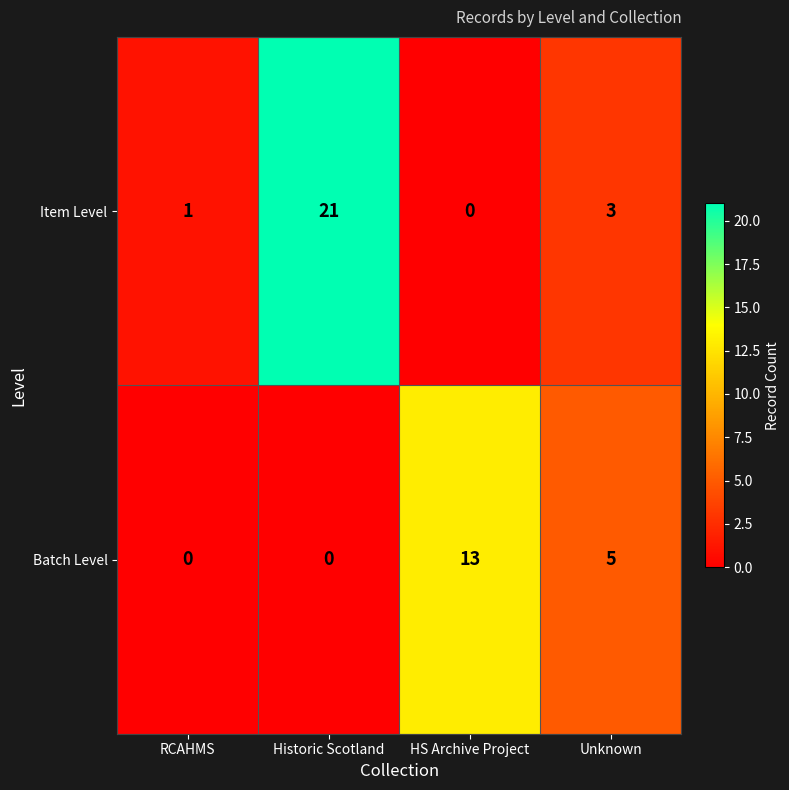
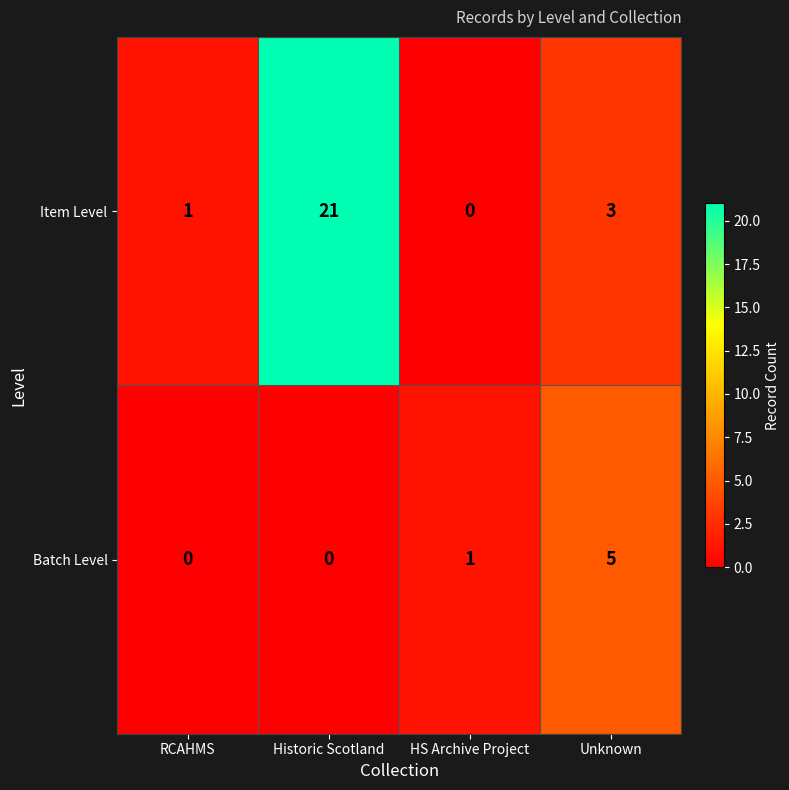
Batch Level, HS Archive Project: 13 -> 1
